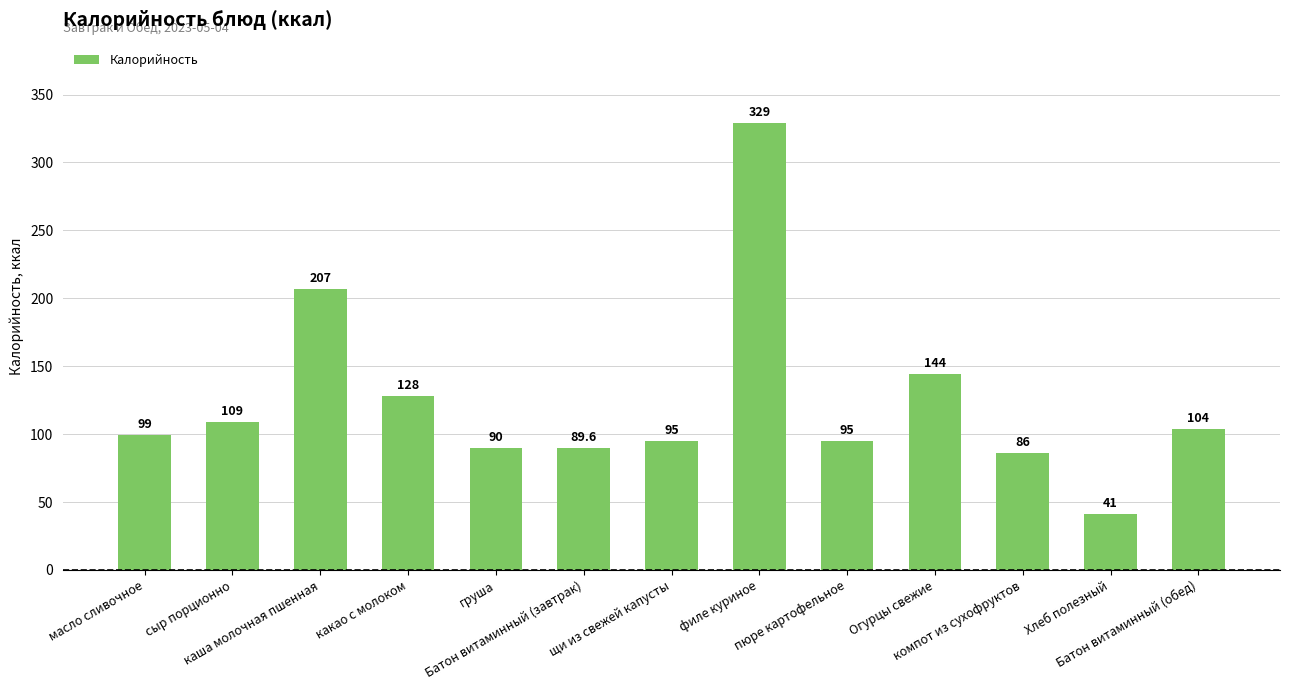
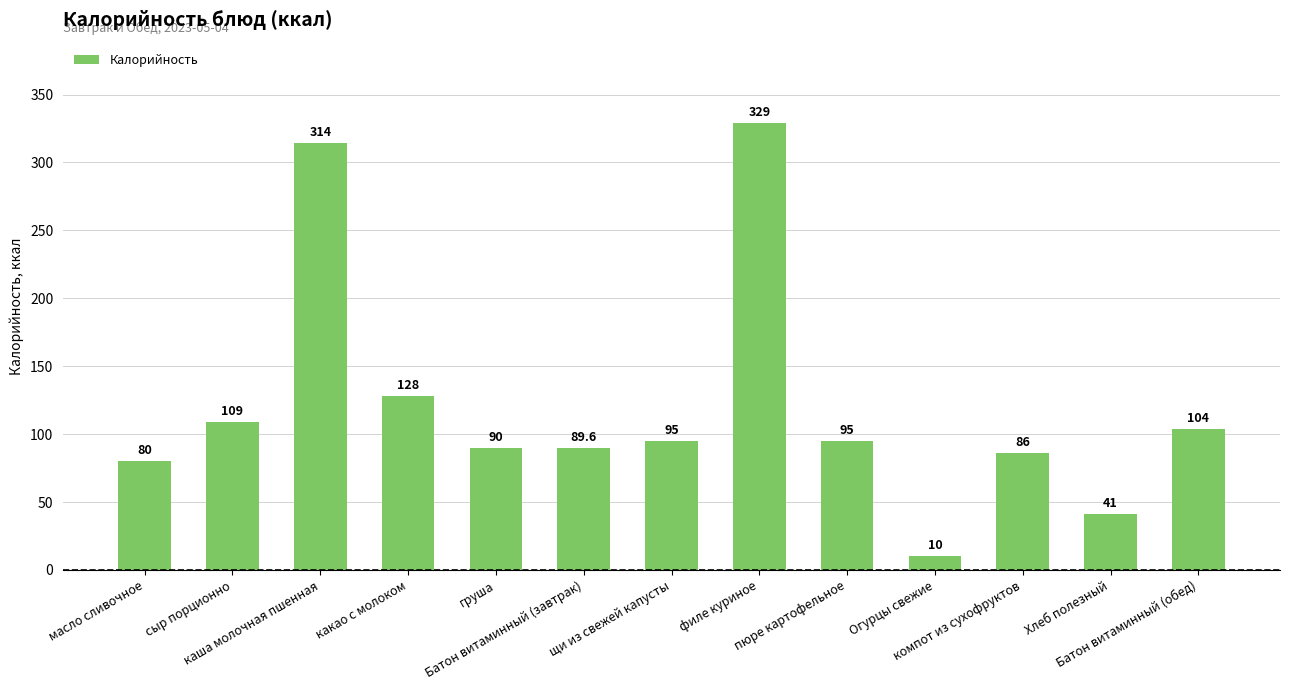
масло сливочное: 99 -> 80
каша молочная пшенная: 207 -> 314
Огурцы свежие: 144 -> 10
